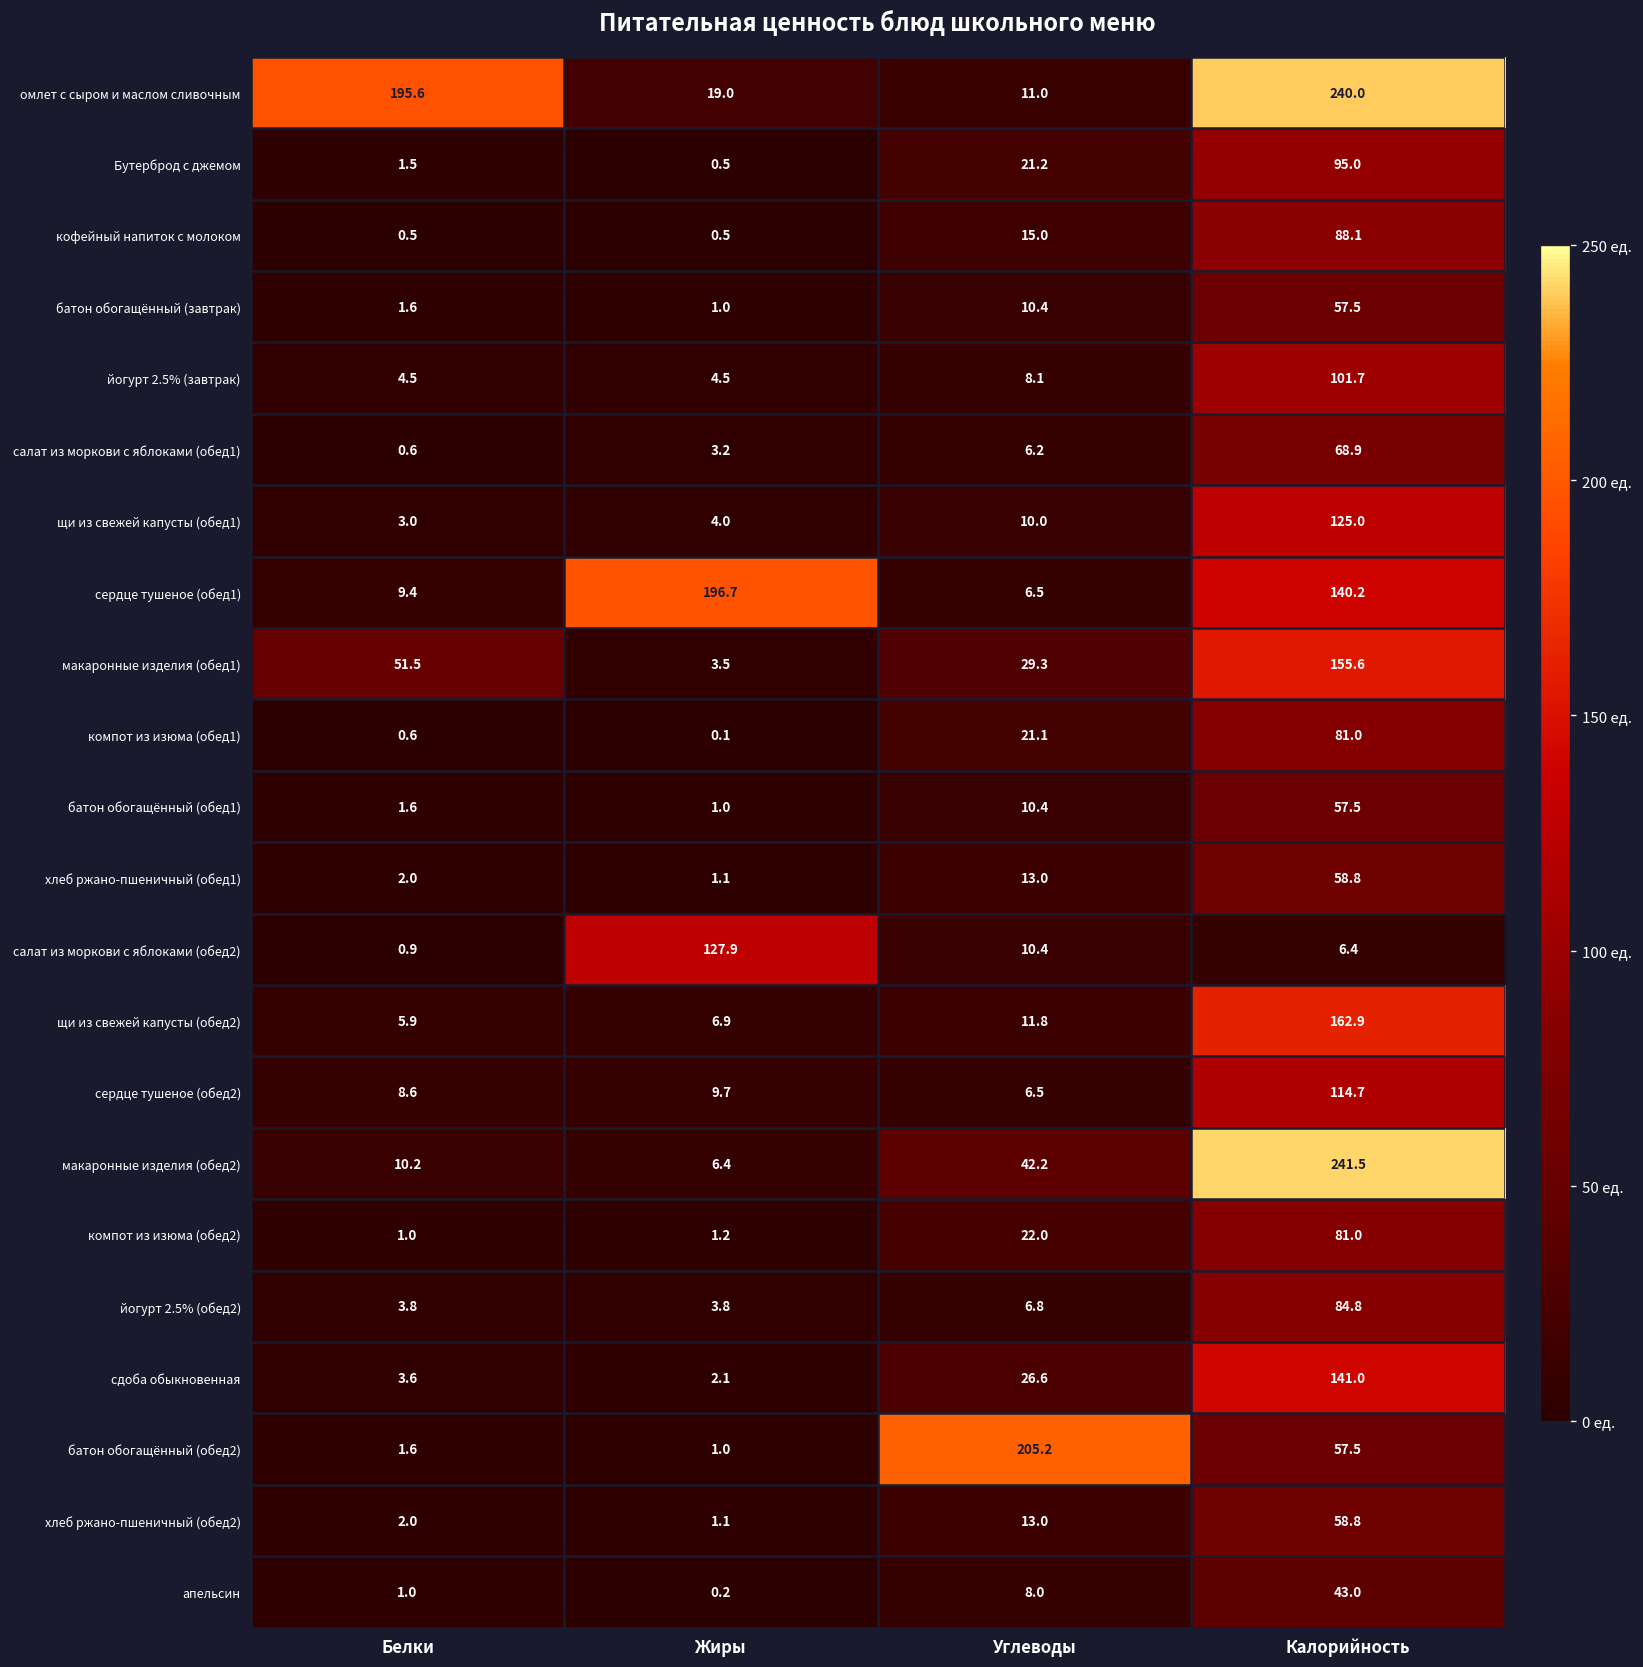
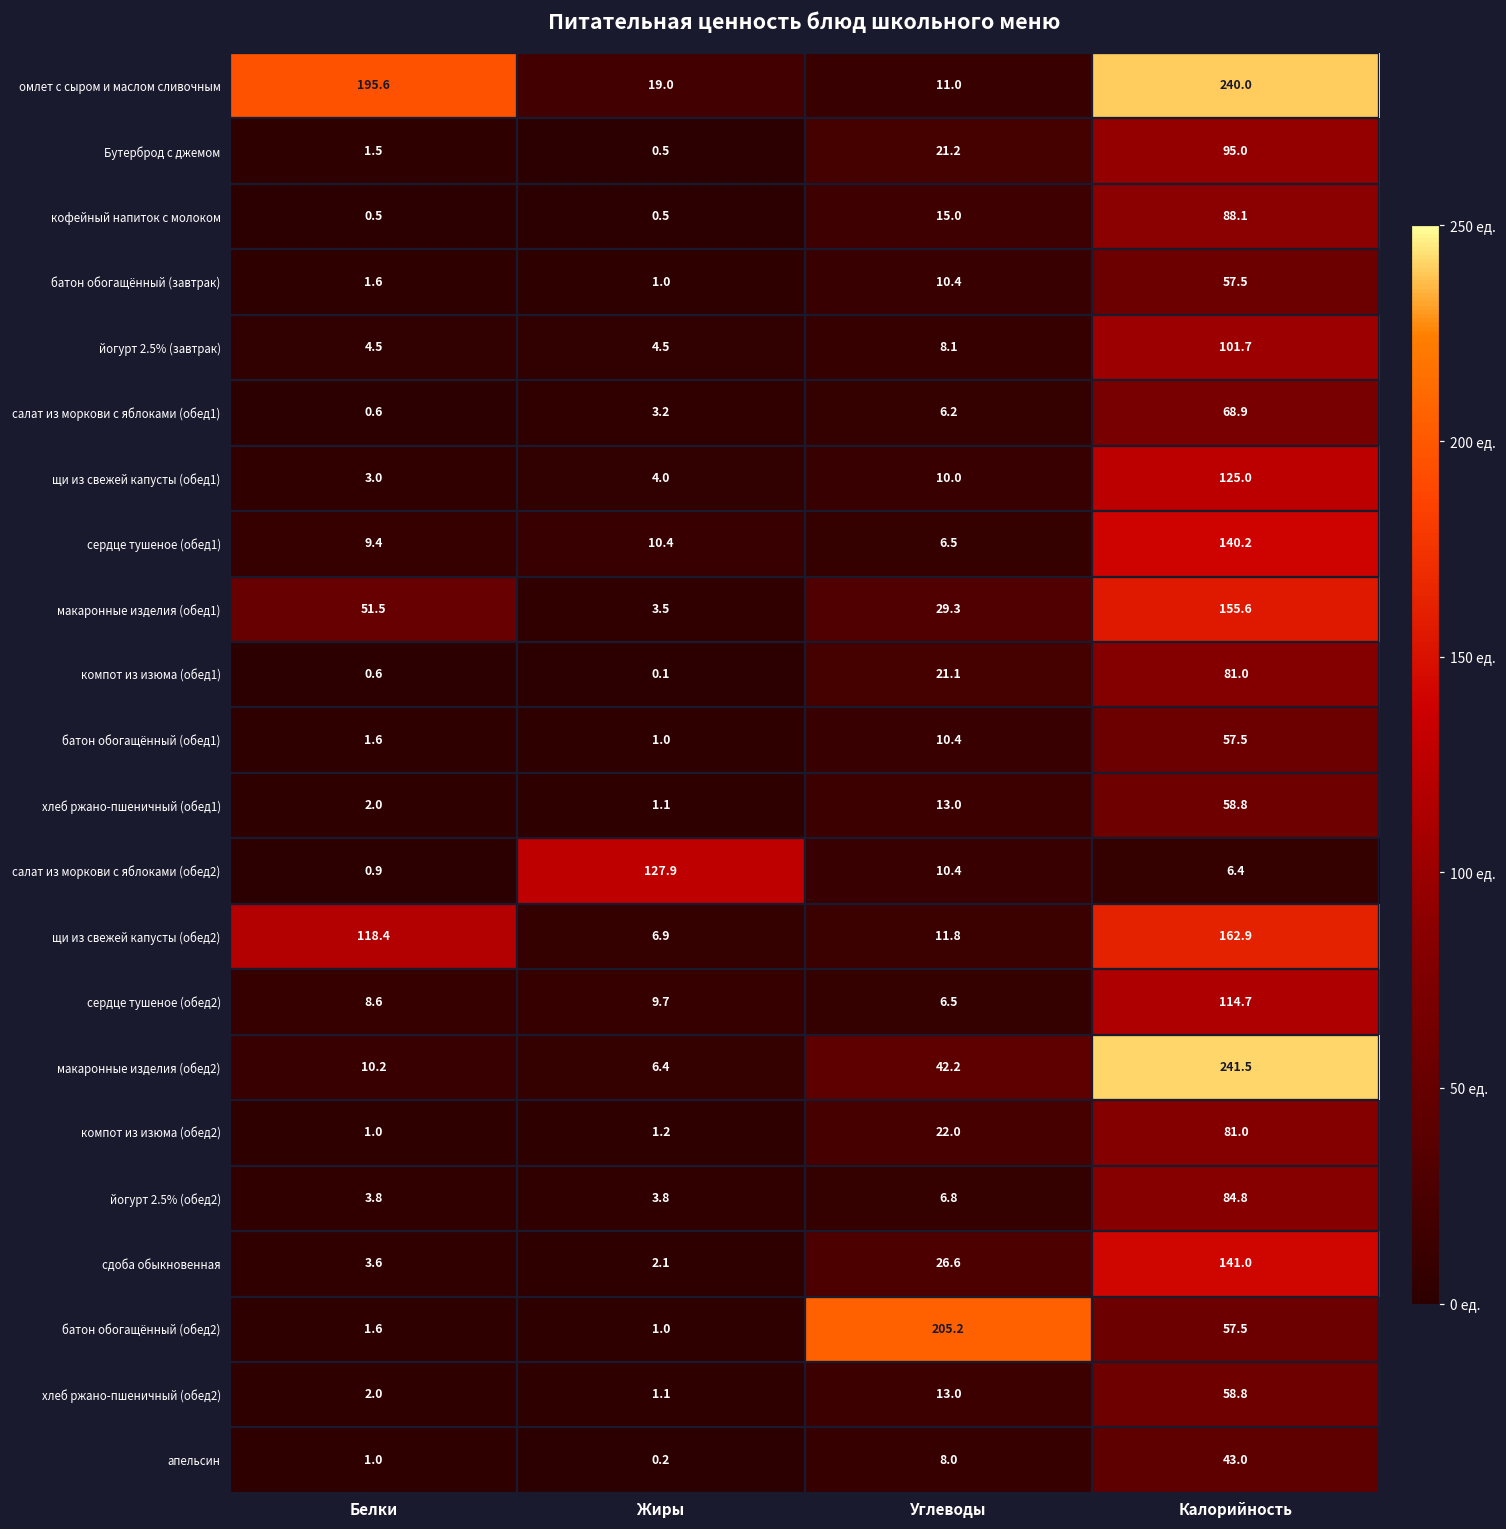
сердце тушеное (обед1), Жиры: 196.7 -> 10.4
щи из свежей капусты (обед2), Белки: 5.9 -> 118.4
